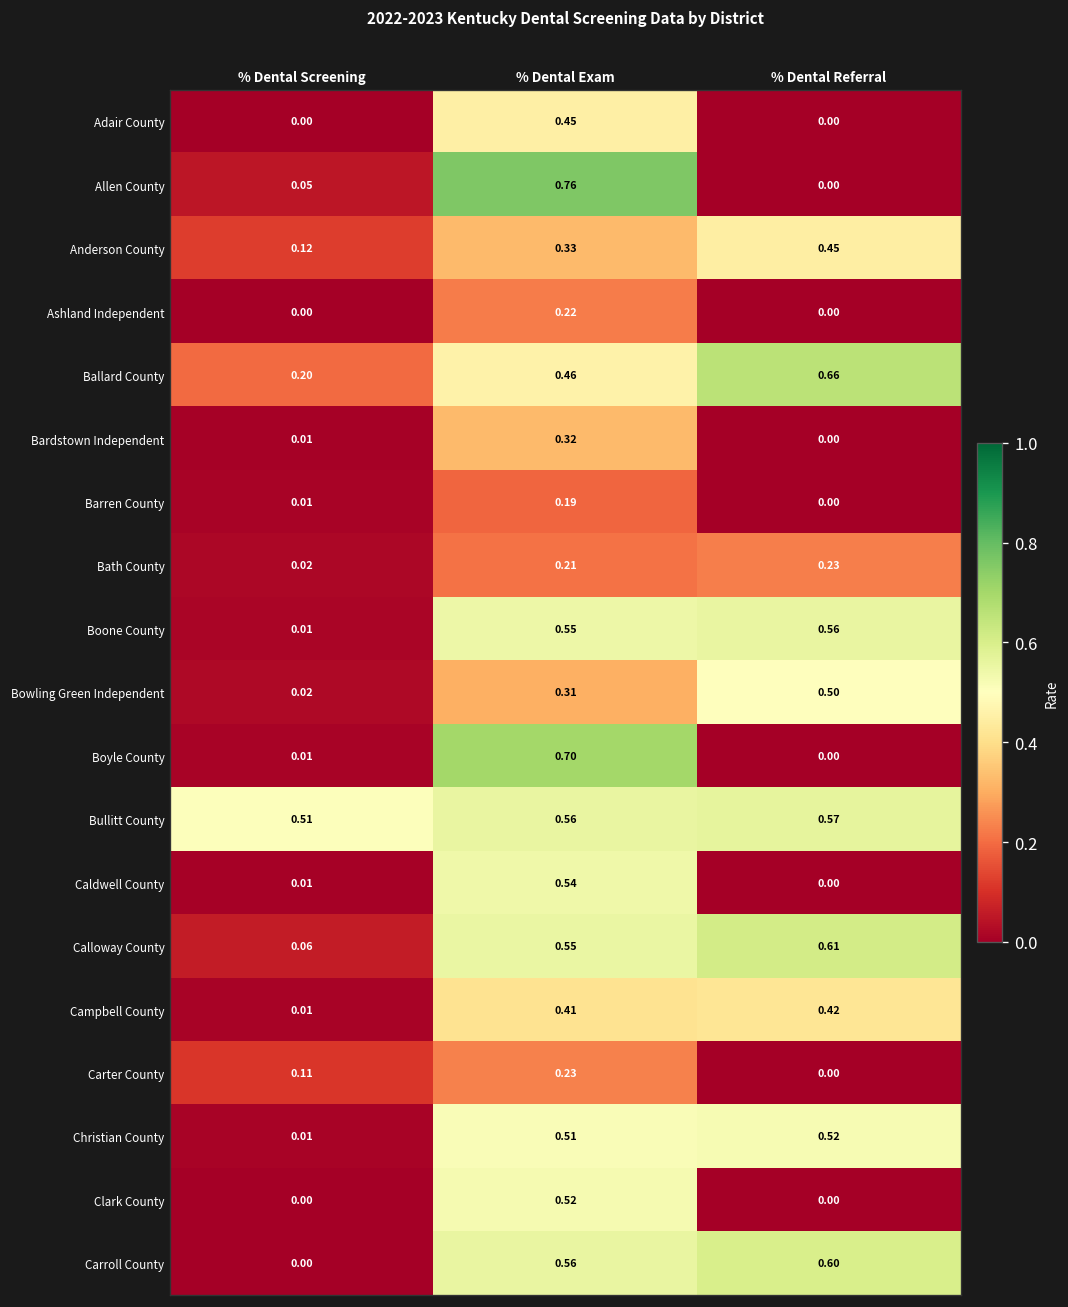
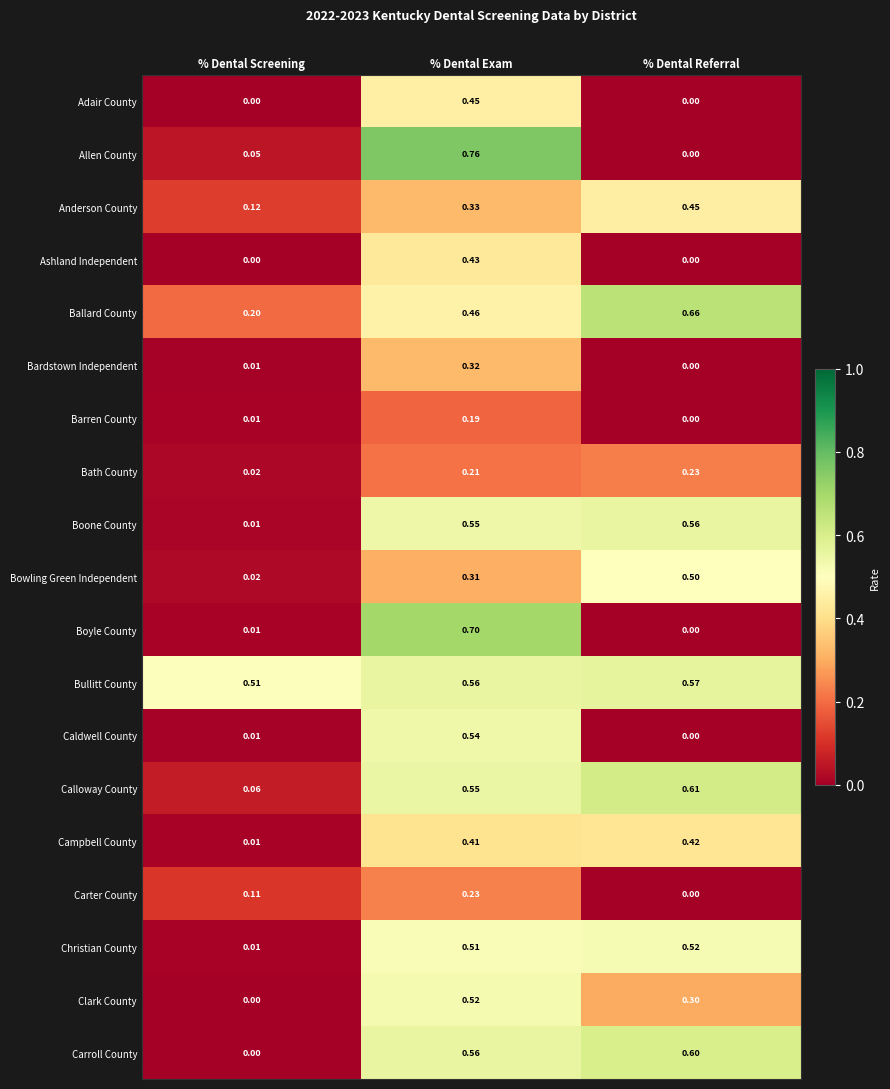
Ashland Independent, % Dental Exam: 0.22 -> 0.43
Clark County, % Dental Referral: 0.00 -> 0.30
